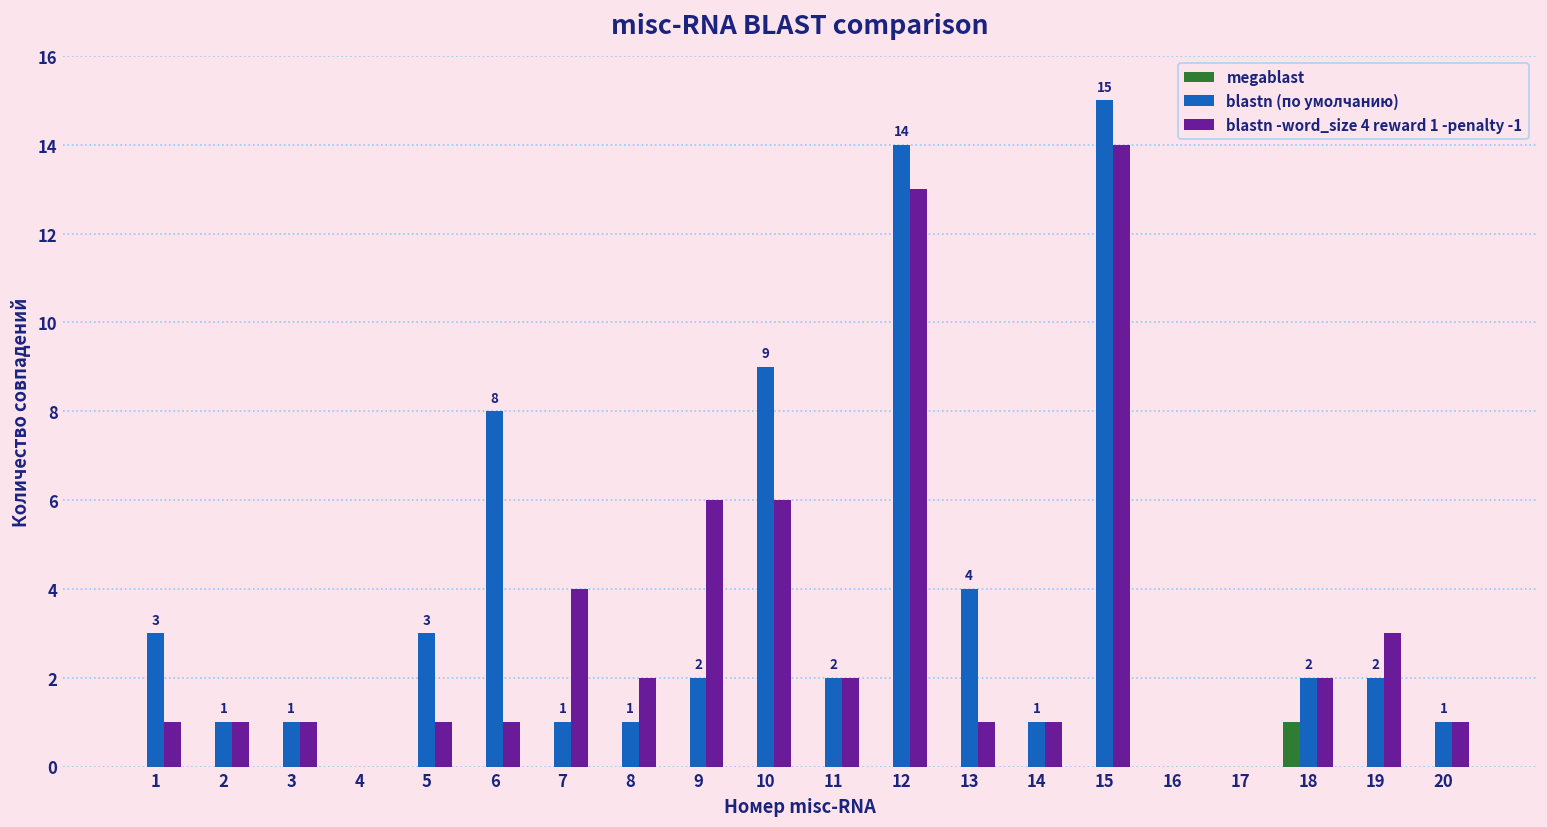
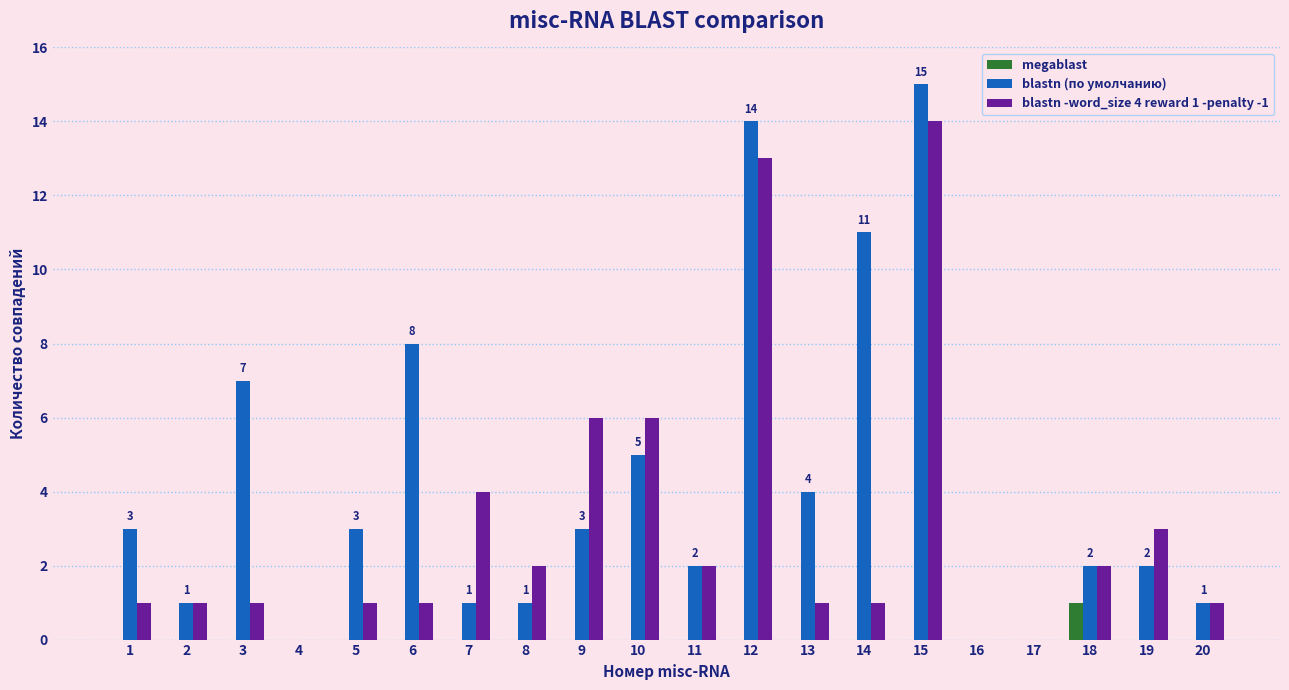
blastn (по умолчанию), 3: 1 -> 7
blastn (по умолчанию), 9: 2 -> 3
blastn (по умолчанию), 10: 9 -> 5
blastn (по умолчанию), 14: 1 -> 11
